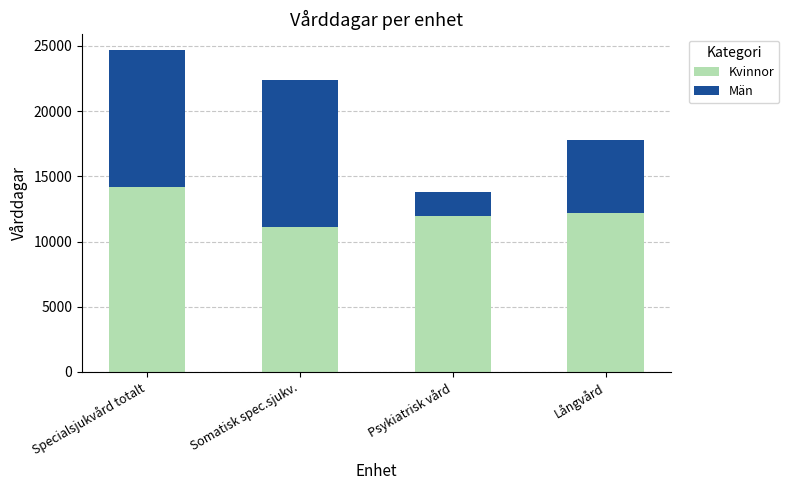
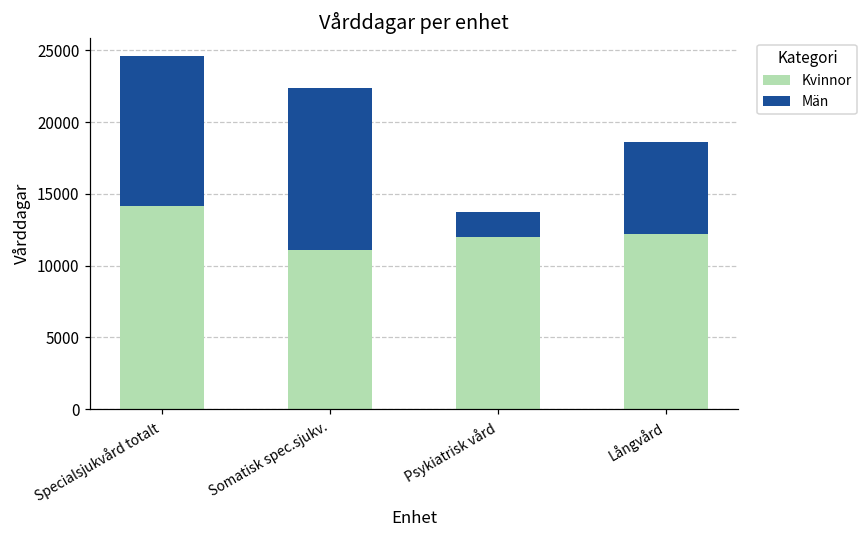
Män, Långvård: 5600 -> 6400
